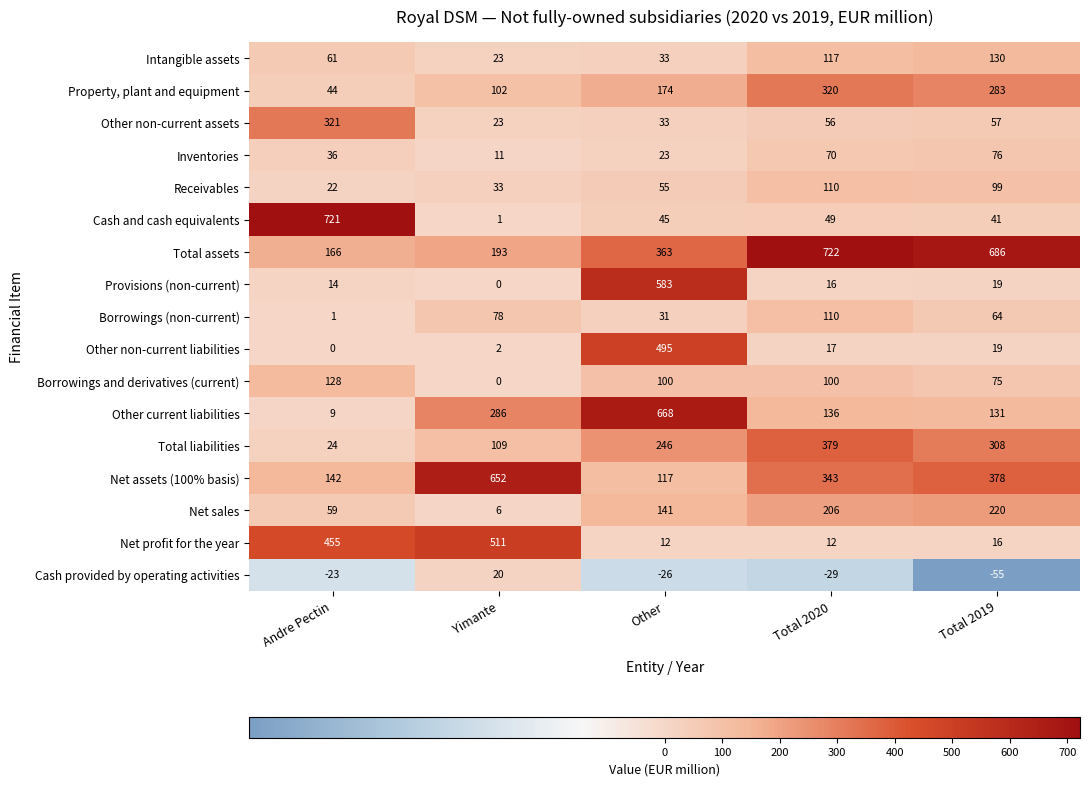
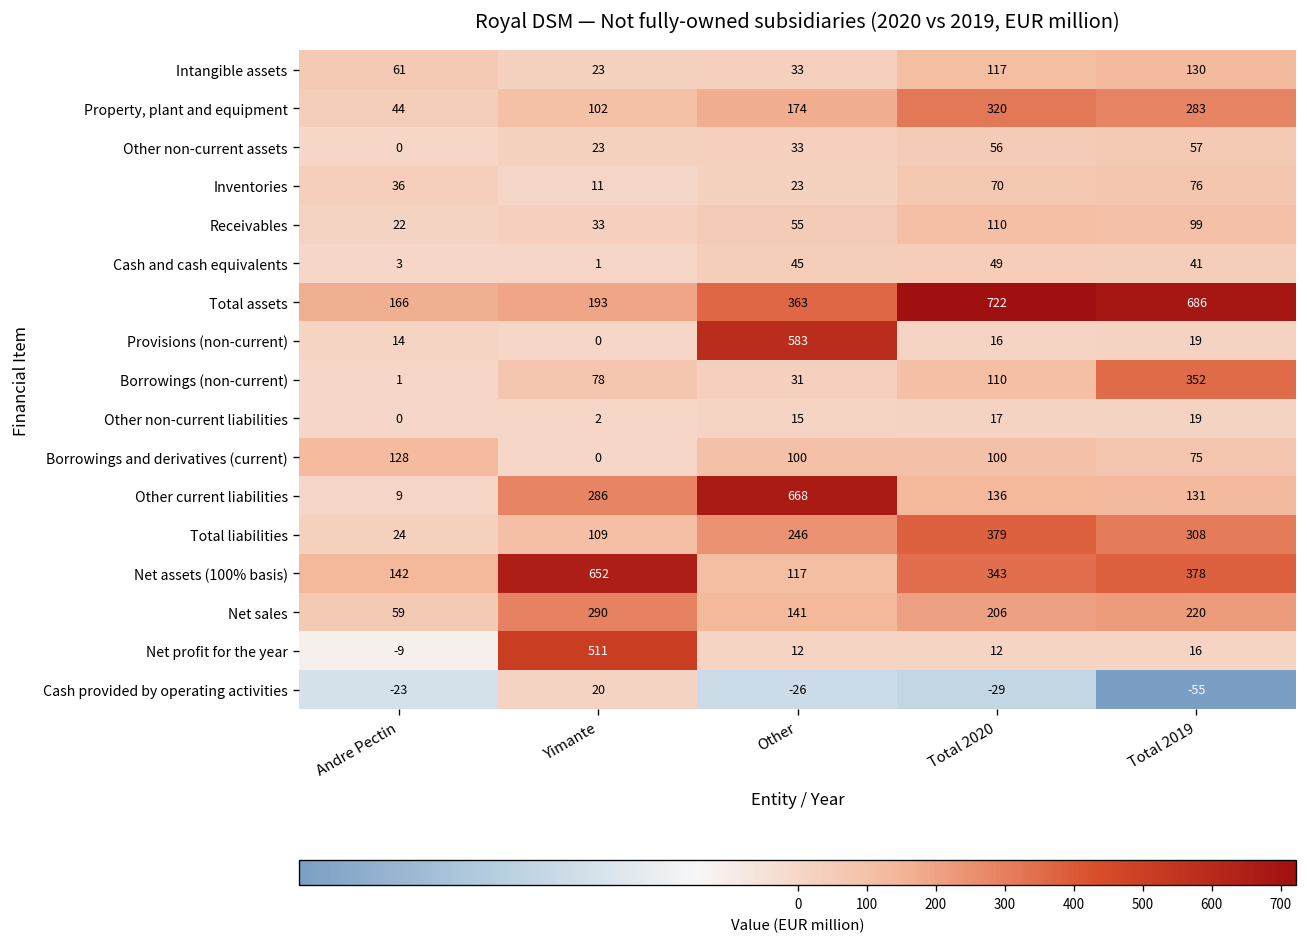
Other non-current assets, Andre Pectin: 321 -> 0
Cash and cash equivalents, Andre Pectin: 721 -> 3
Borrowings (non-current), Total 2019: 64 -> 352
Other non-current liabilities, Other: 495 -> 15
Net sales, Yimante: 6 -> 290
Net profit for the year, Andre Pectin: 455 -> -9
